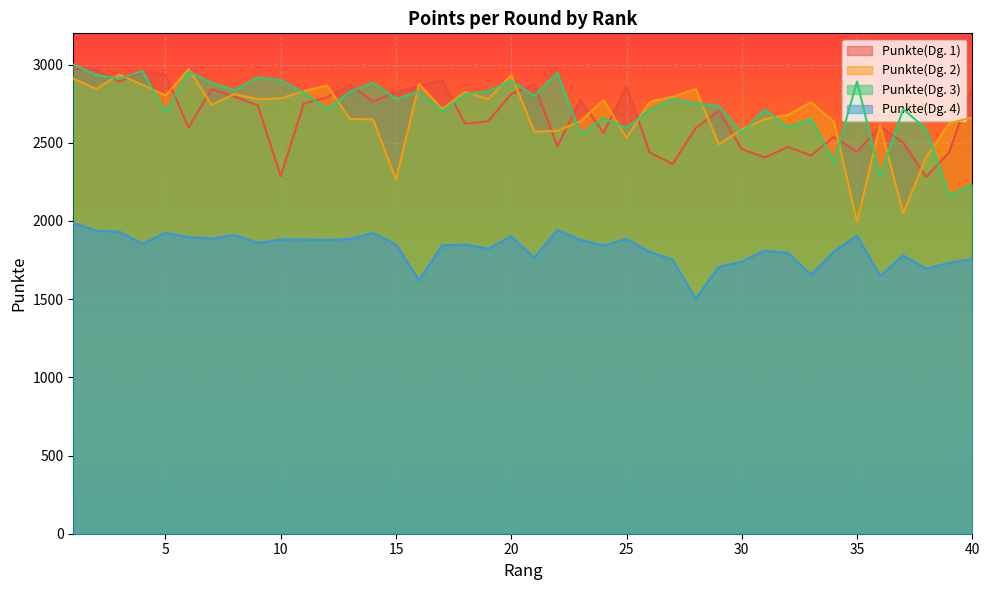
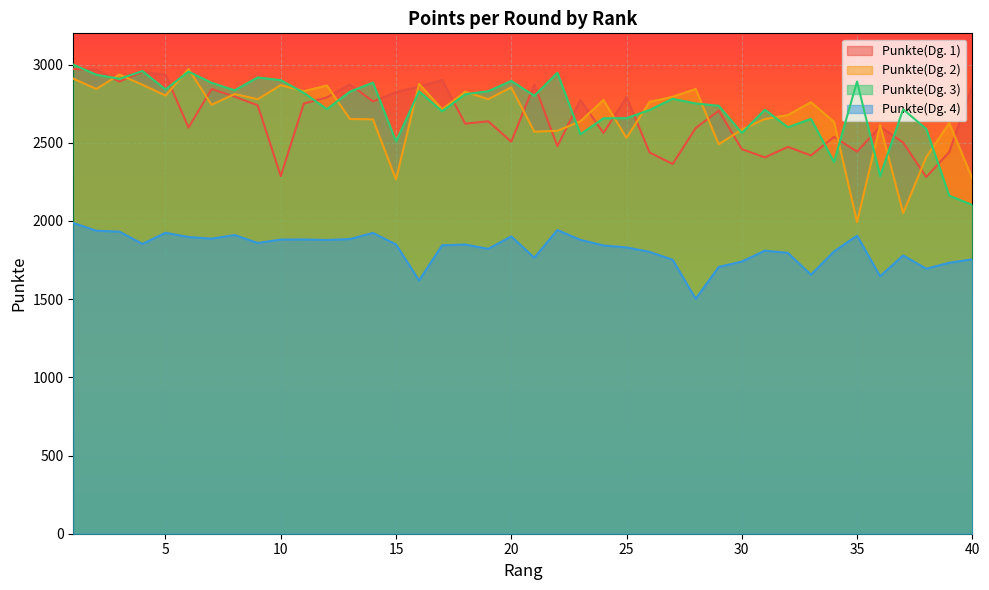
Punkte(Dg. 3), 5: 2690 -> 2840
Punkte(Dg. 2), 10: 2780 -> 2870
Punkte(Dg. 3), 15: 2780 -> 2510
Punkte(Dg. 1), 20: 2810 -> 2510
Punkte(Dg. 2), 20: 2930 -> 2850
Punkte(Dg. 1), 25: 2860 -> 2790
Punkte(Dg. 3), 25: 2600 -> 2660
Punkte(Dg. 4), 25: 1880 -> 1830
Punkte(Dg. 2), 40: 2660 -> 2270
Punkte(Dg. 3), 40: 2230 -> 2100
